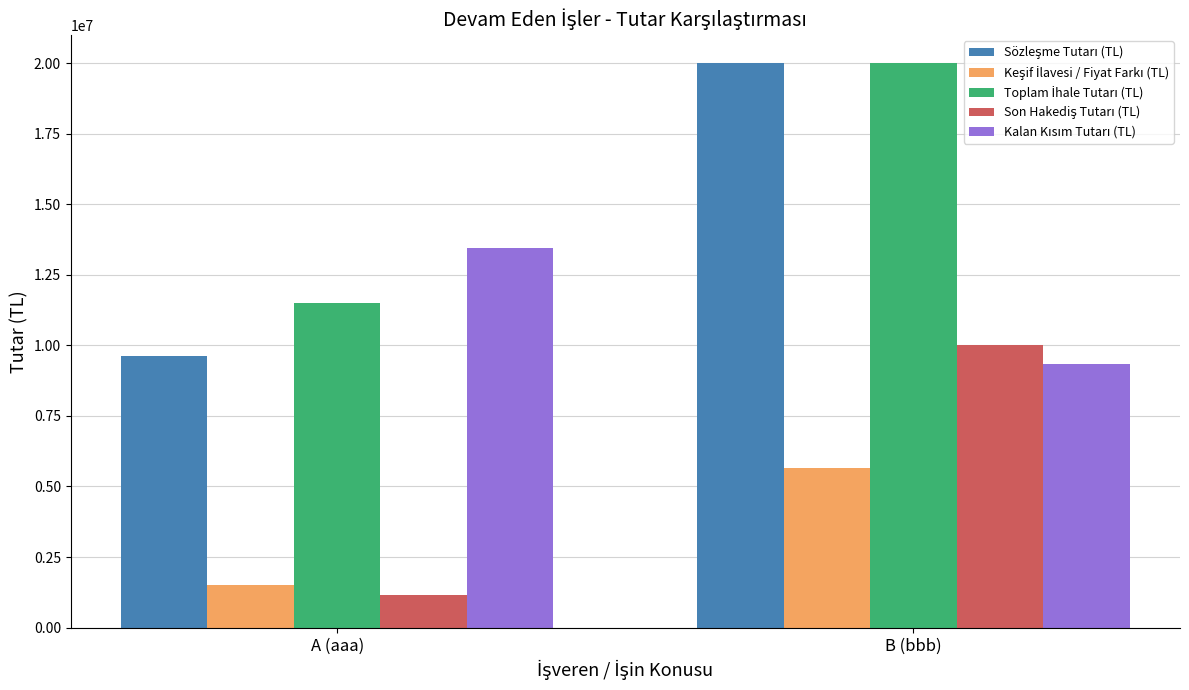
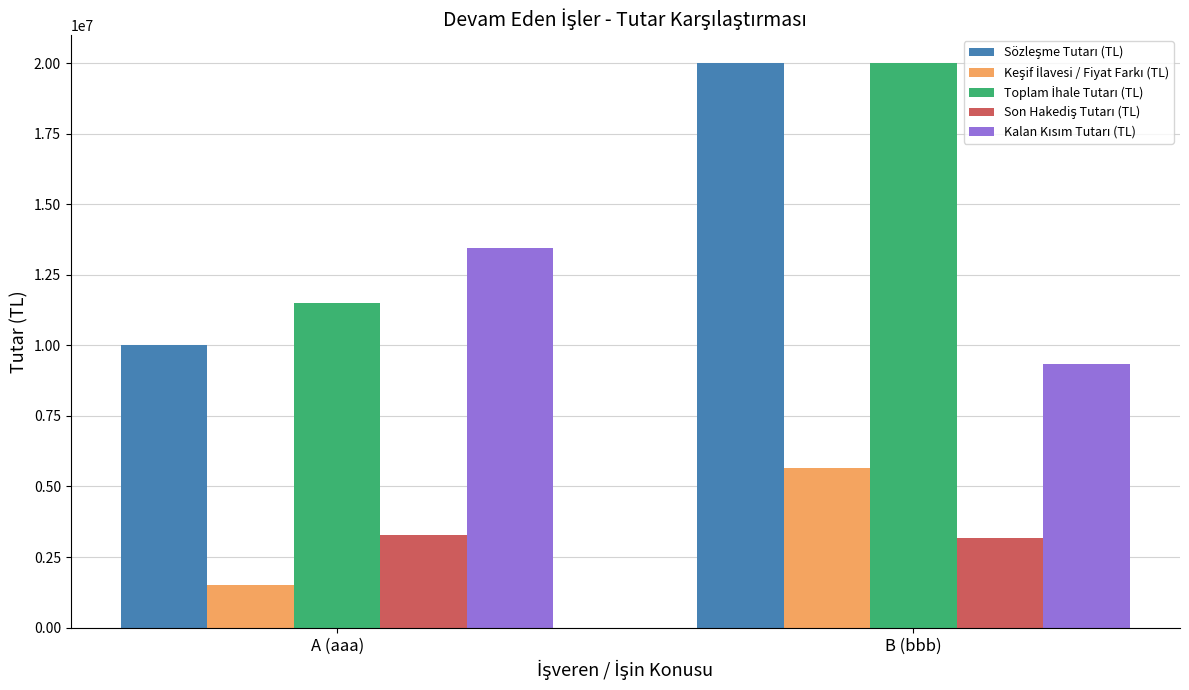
Sözleşme Tutarı (TL), A (aaa): 9600000 -> 10000000
Son Hakediş Tutarı (TL), A (aaa): 1200000 -> 3300000
Son Hakediş Tutarı (TL), B (bbb): 10000000 -> 3200000
